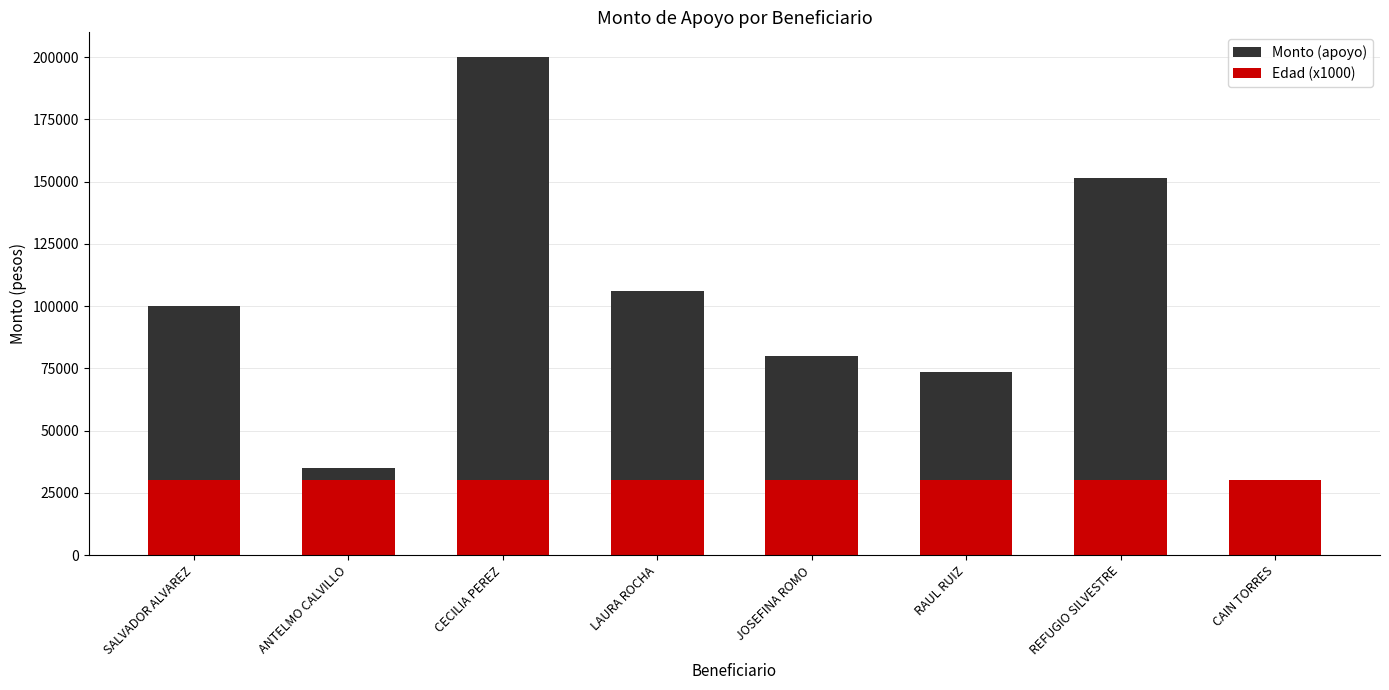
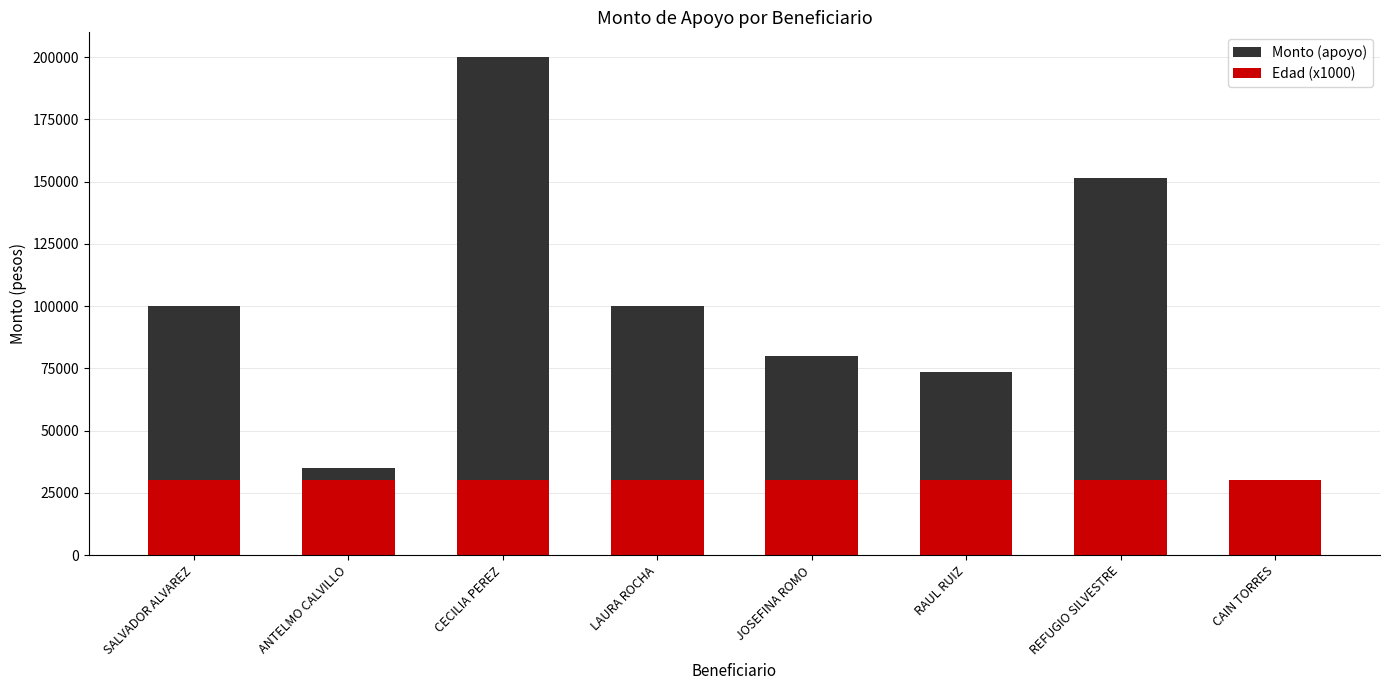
Monto (apoyo), LAURA ROCHA: 106000 -> 100000
